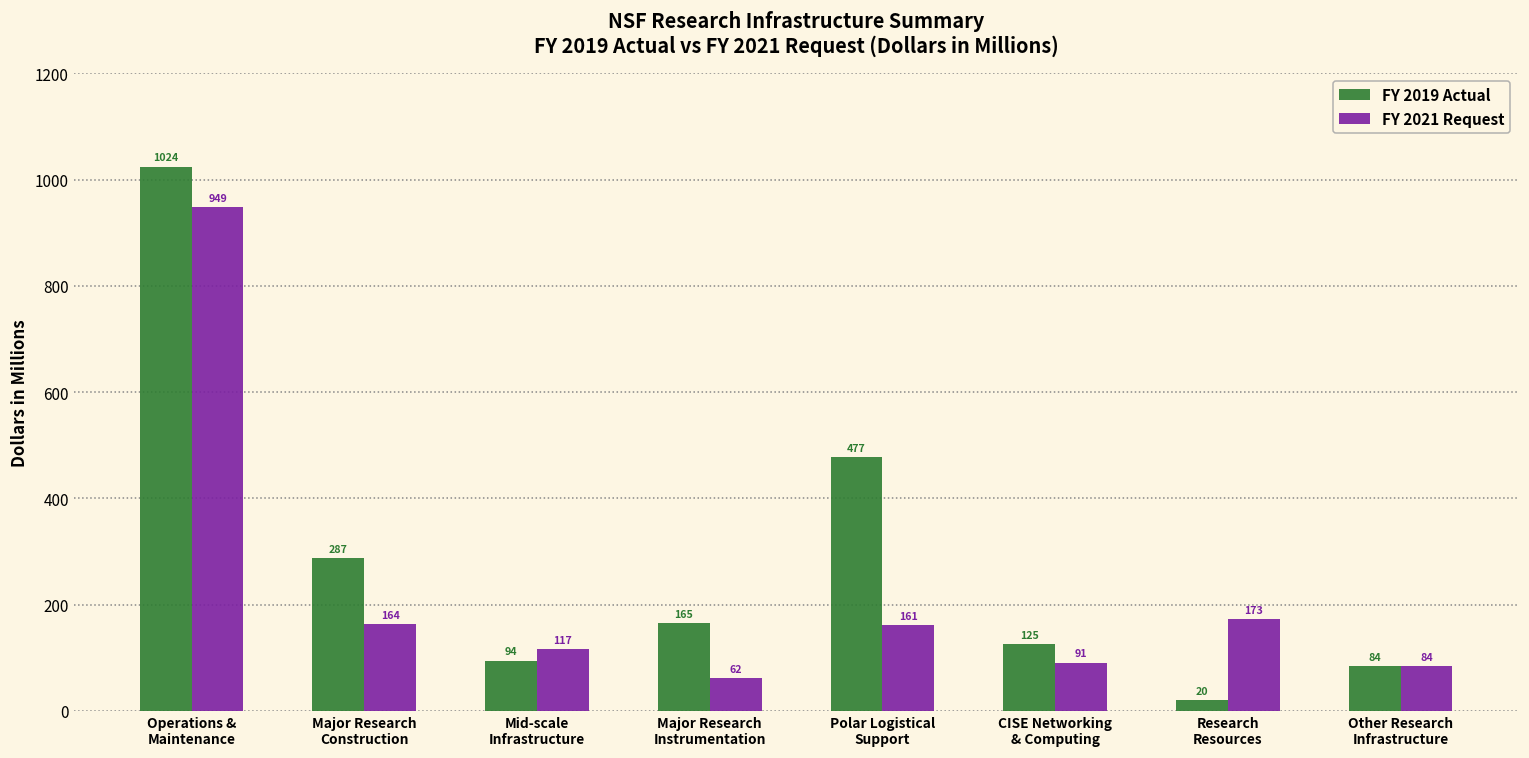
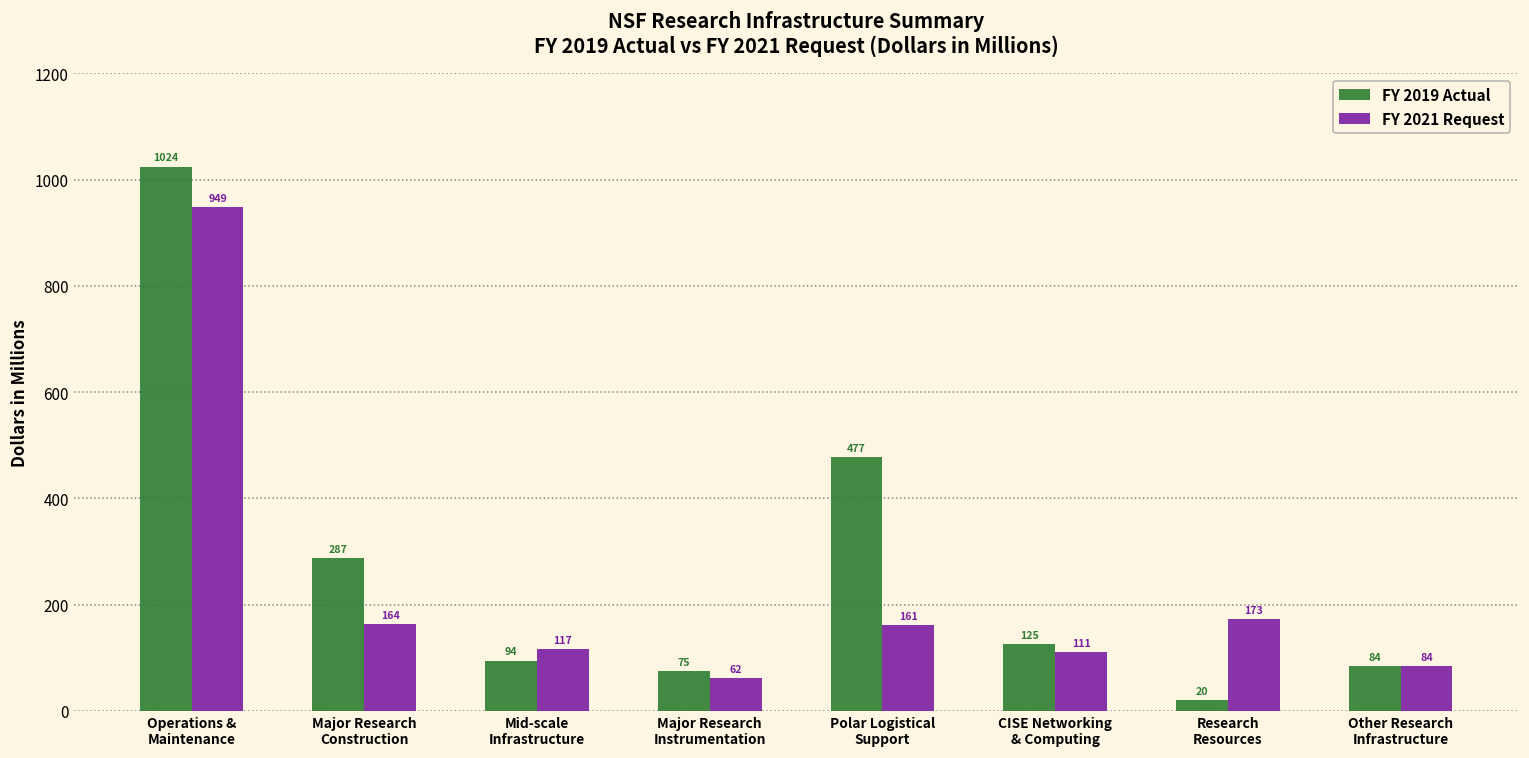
FY 2019 Actual, Major Research Instrumentation: 165 -> 75
FY 2021 Request, CISE Networking & Computing: 91 -> 111
